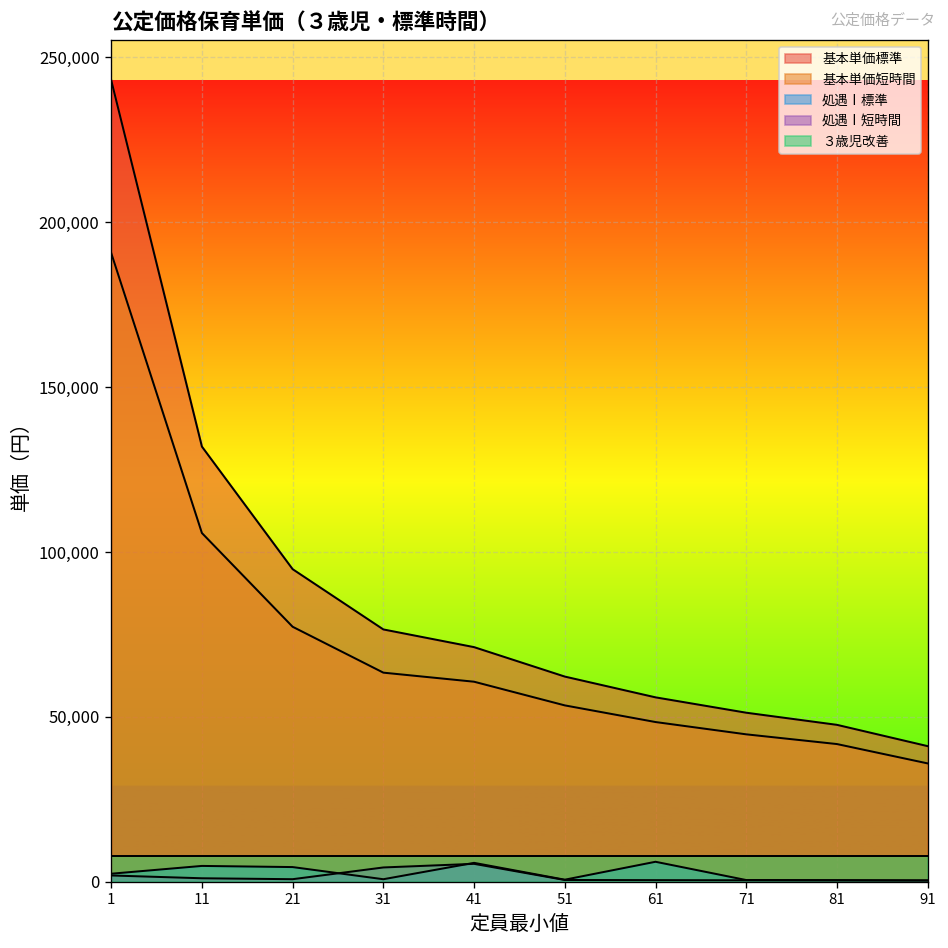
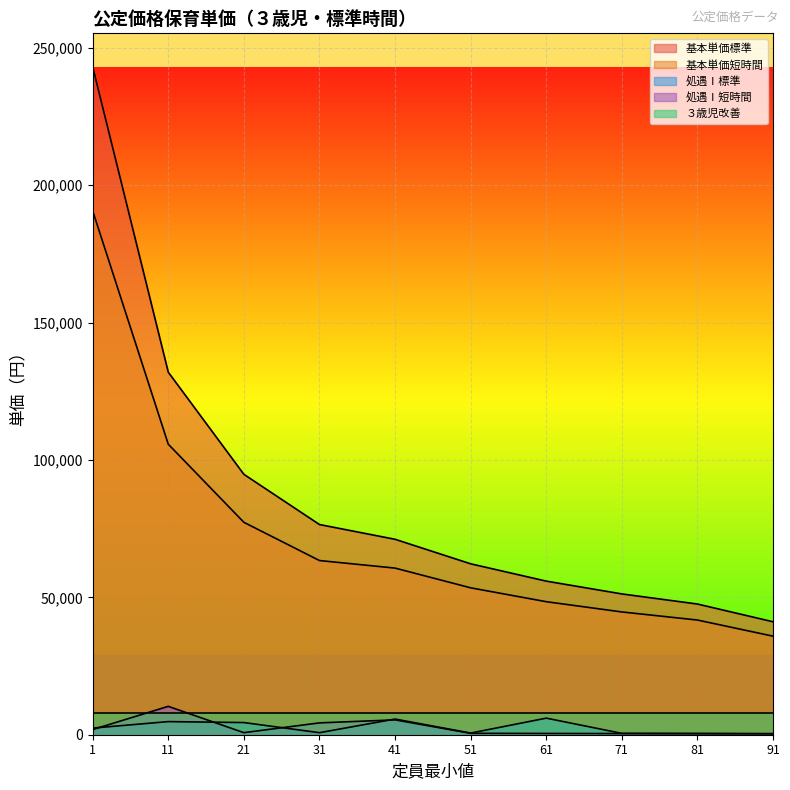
処遇Ⅰ短時間, 11: 1,000 -> 10,000
